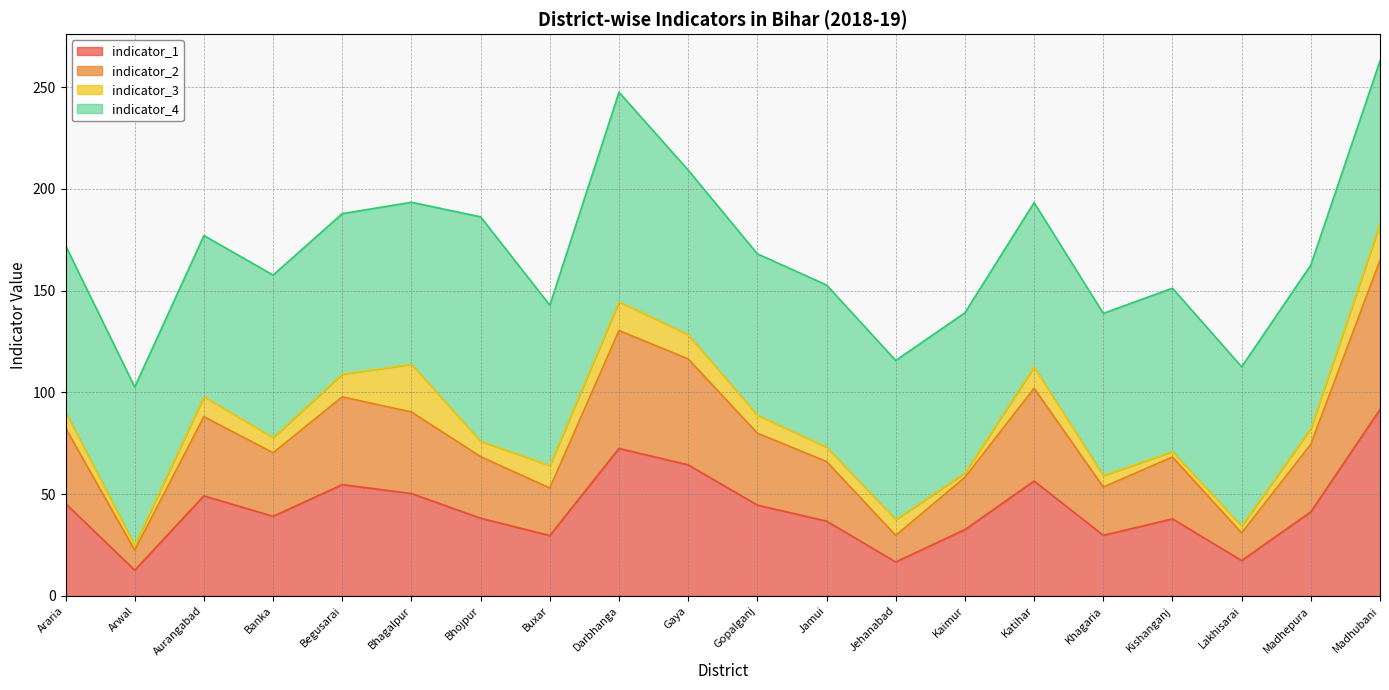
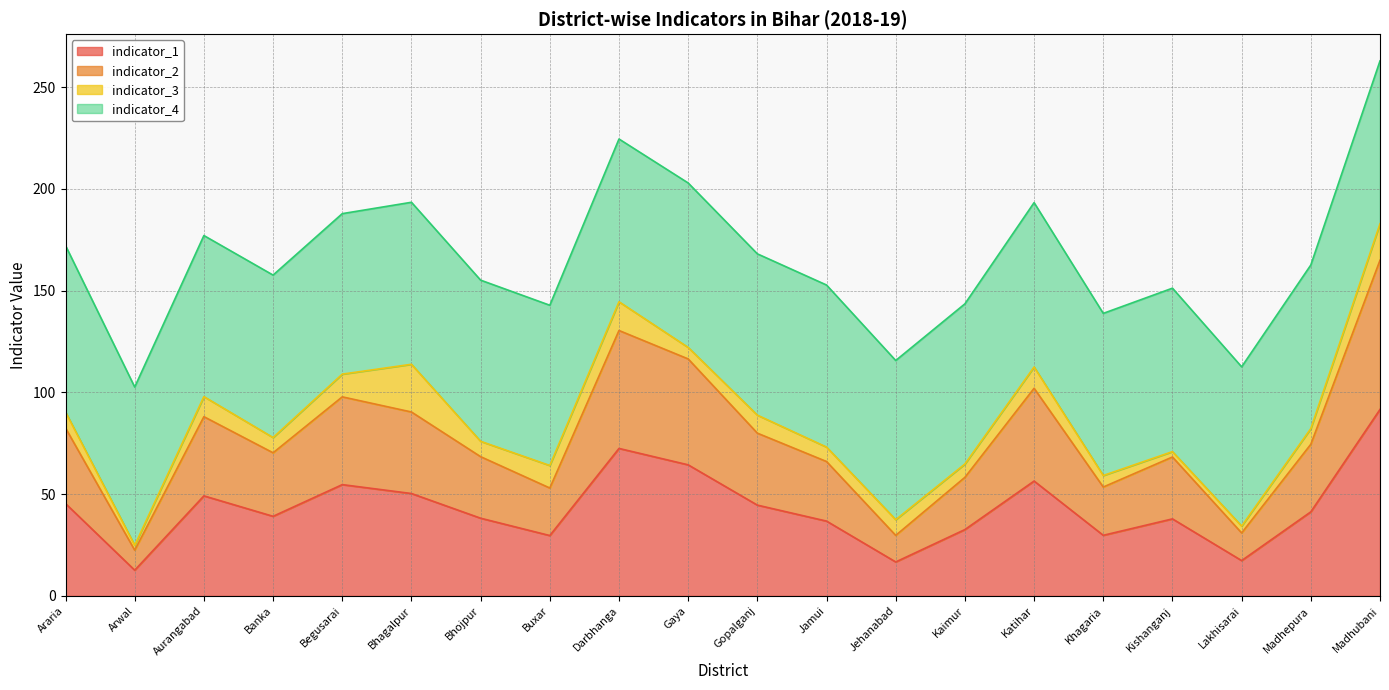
indicator_4, Bhojpur: 110 -> 79
indicator_4, Darbhanga: 103 -> 80
indicator_3, Gaya: 12 -> 6
indicator_3, Kaimur: 2 -> 7
